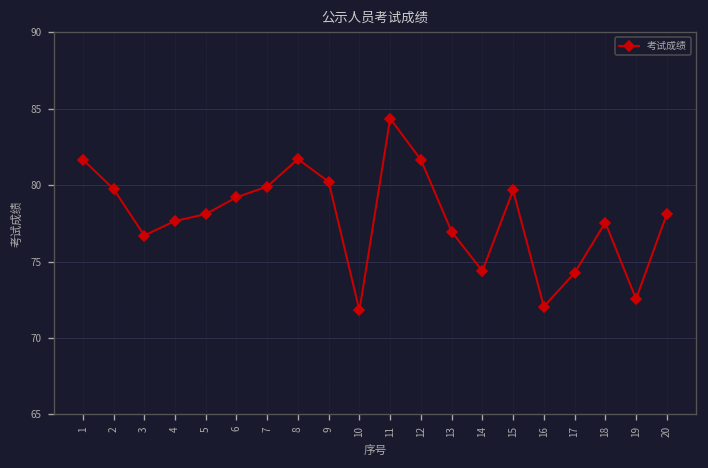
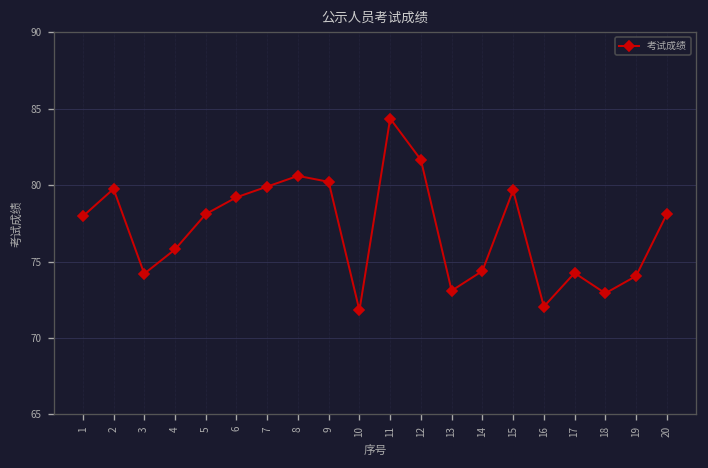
1: 81.7 -> 78.0
3: 76.7 -> 74.2
4: 77.7 -> 75.8
8: 81.7 -> 80.6
13: 77.0 -> 73.1
18: 77.6 -> 72.9
19: 72.6 -> 74.1
